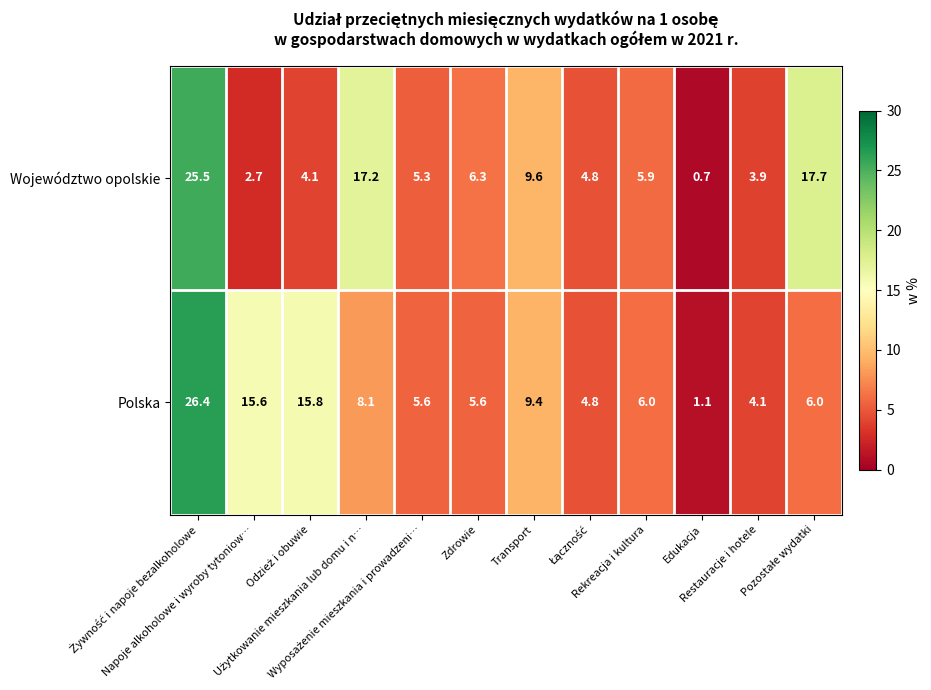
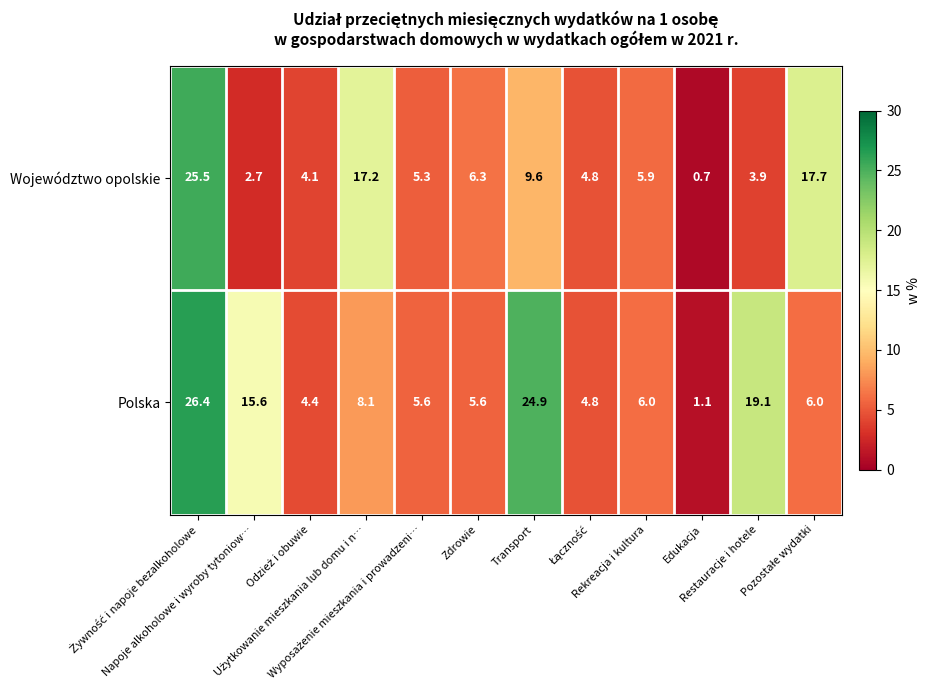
Polska, Odzież i obuwie: 15.8 -> 4.4
Polska, Transport: 9.4 -> 24.9
Polska, Restauracje i hotele: 4.1 -> 19.1
